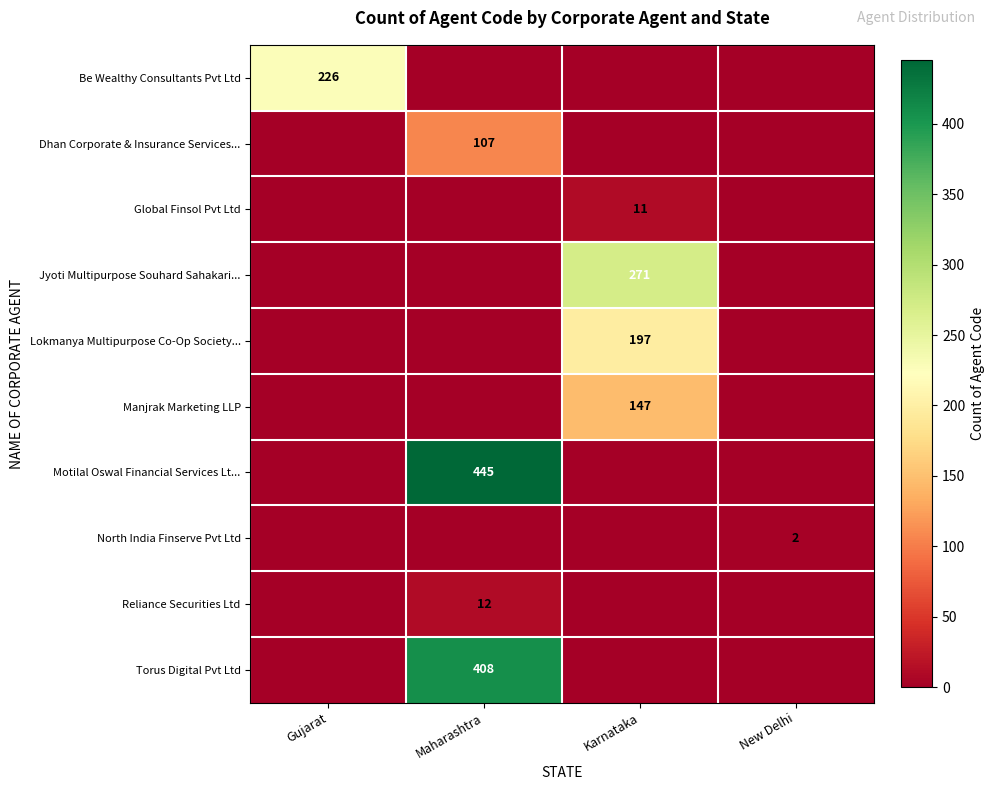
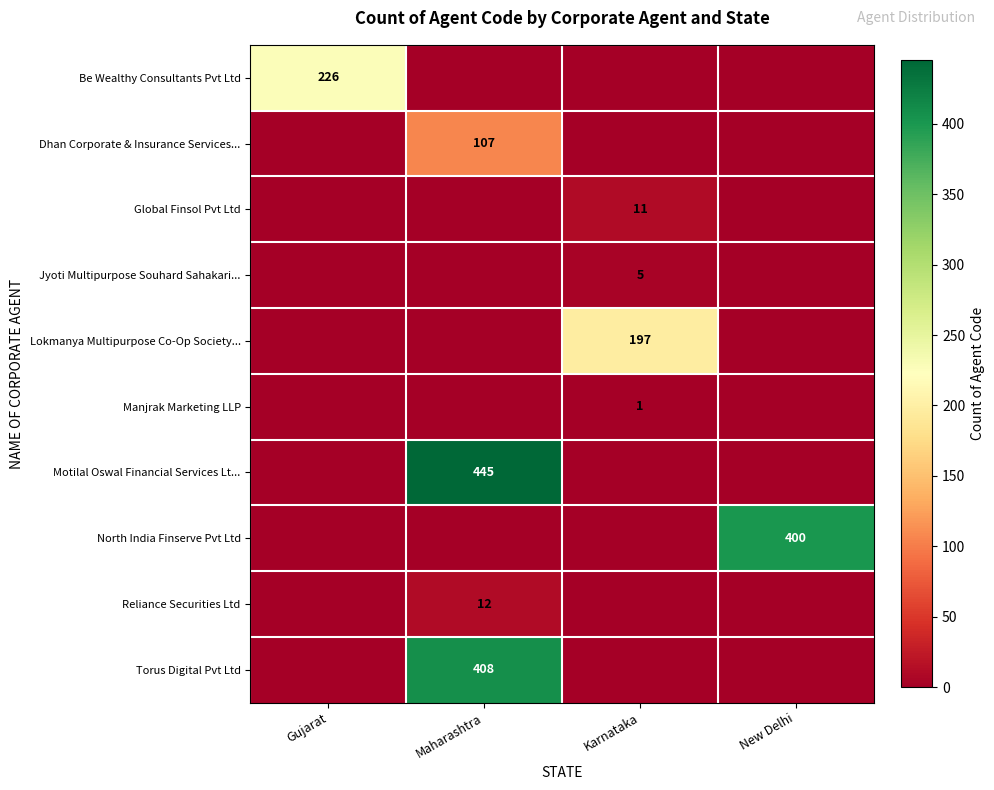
Jyoti Multipurpose Souhard Sahakari..., Karnataka: 271 -> 5
Manjrak Marketing LLP, Karnataka: 147 -> 1
North India Finserve Pvt Ltd, New Delhi: 2 -> 400
